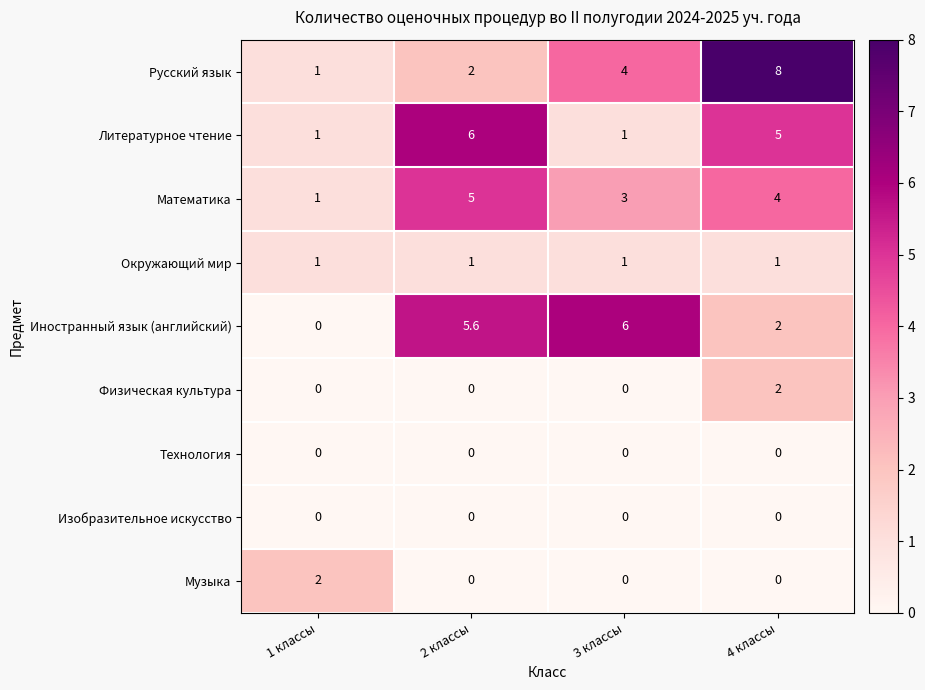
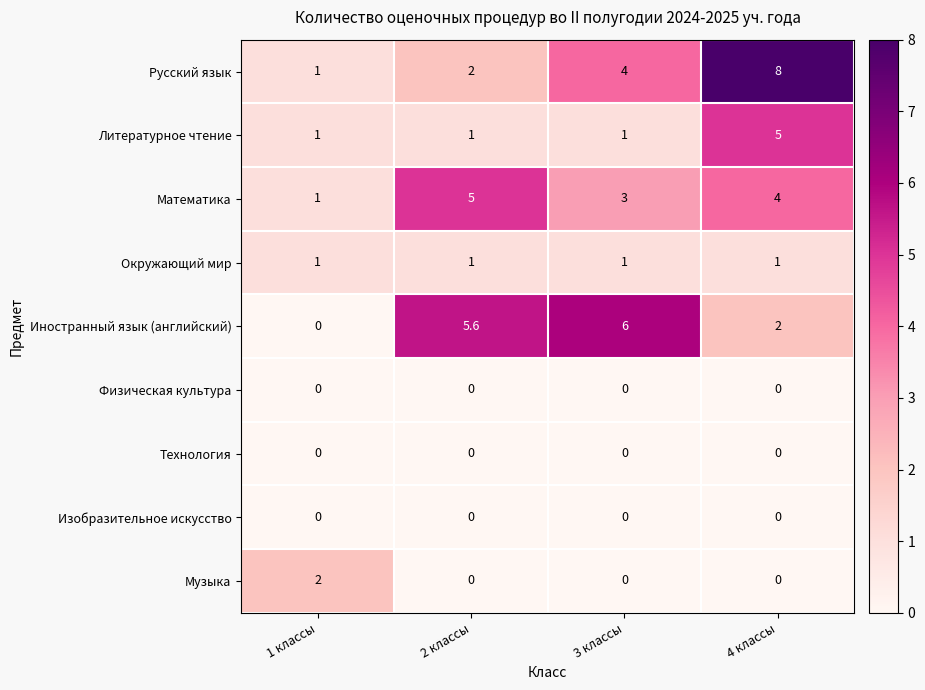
Литературное чтение, 2 классы: 6 -> 1
Физическая культура, 4 классы: 2 -> 0
